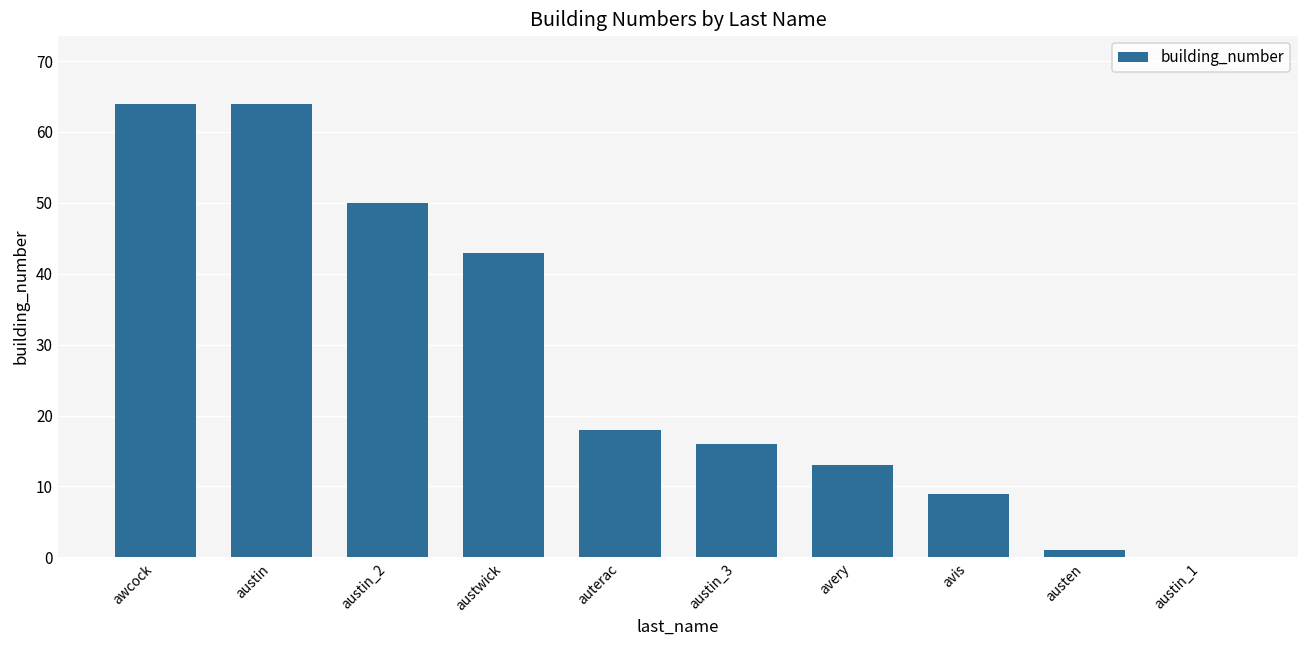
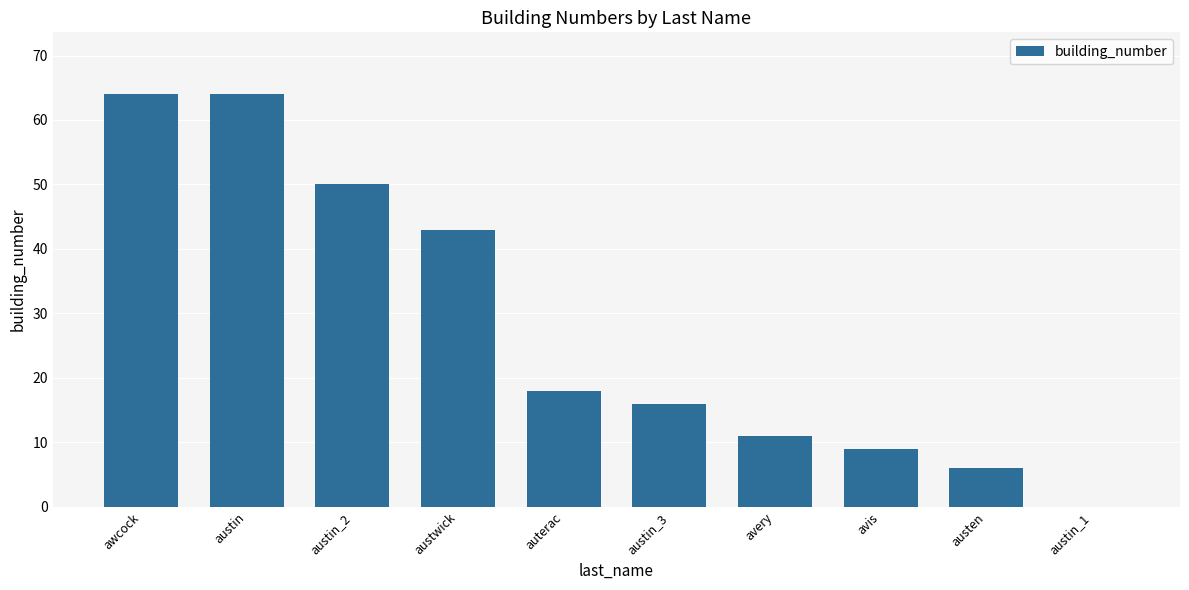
avery: 13 -> 11
austen: 1 -> 6
